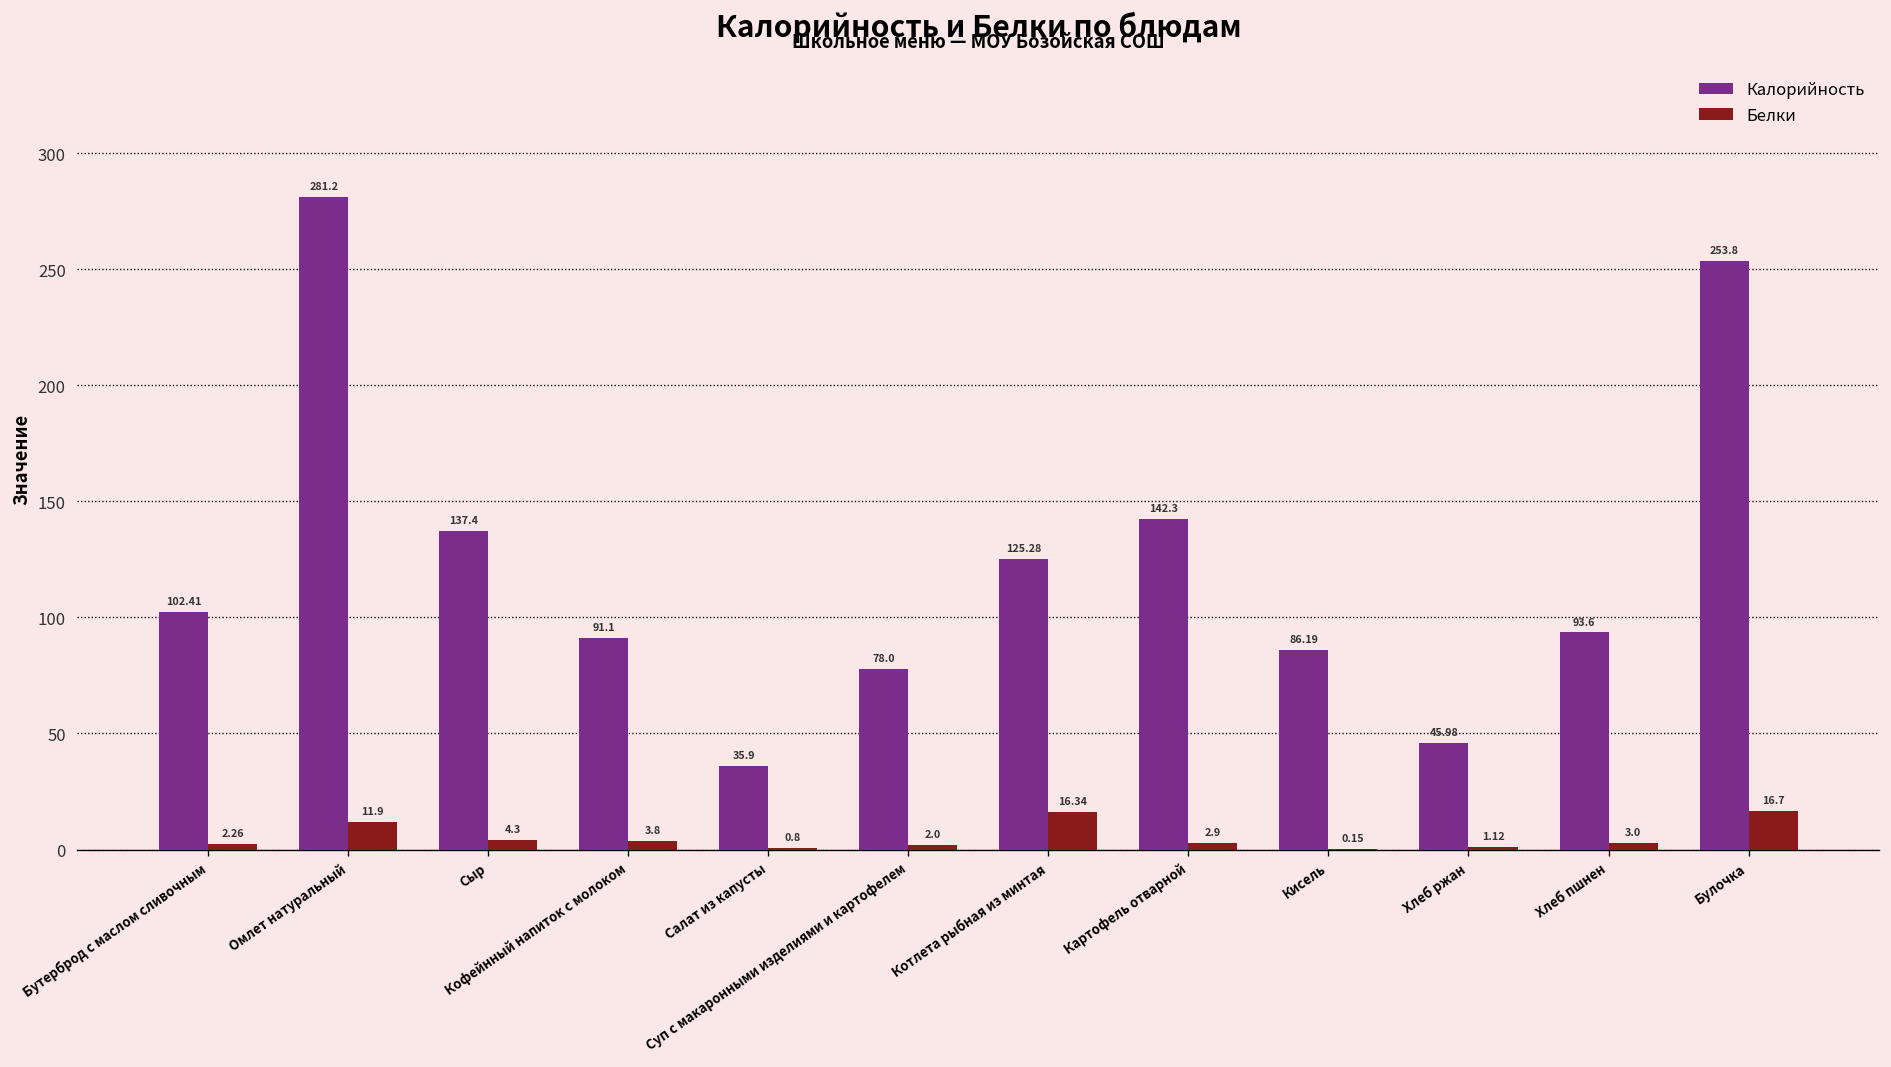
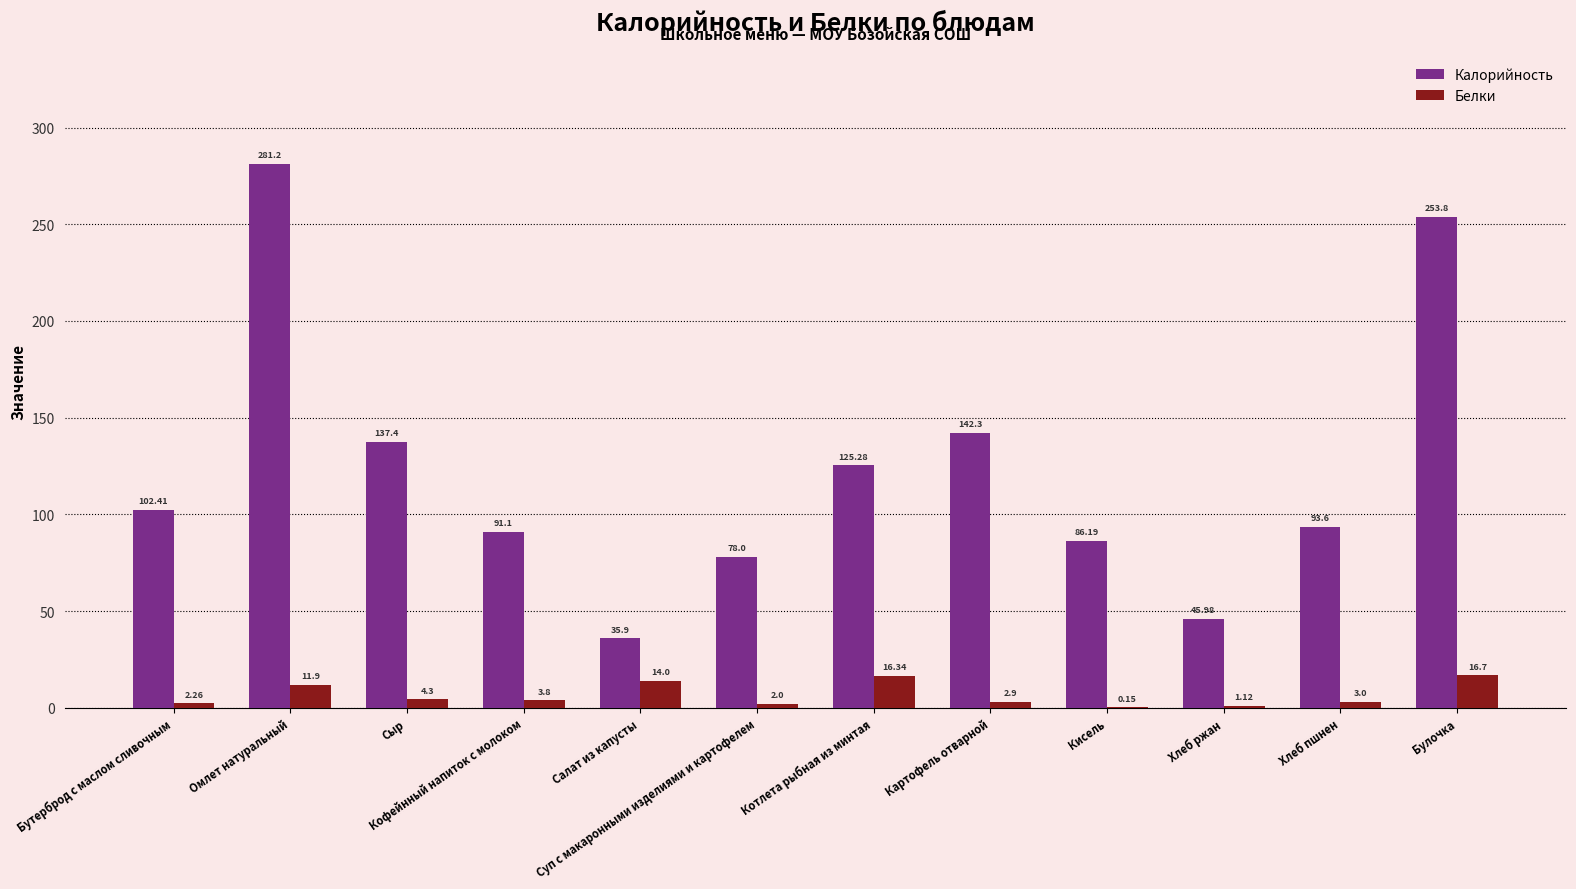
Белки, Салат из капусты: 0.8 -> 14.0
